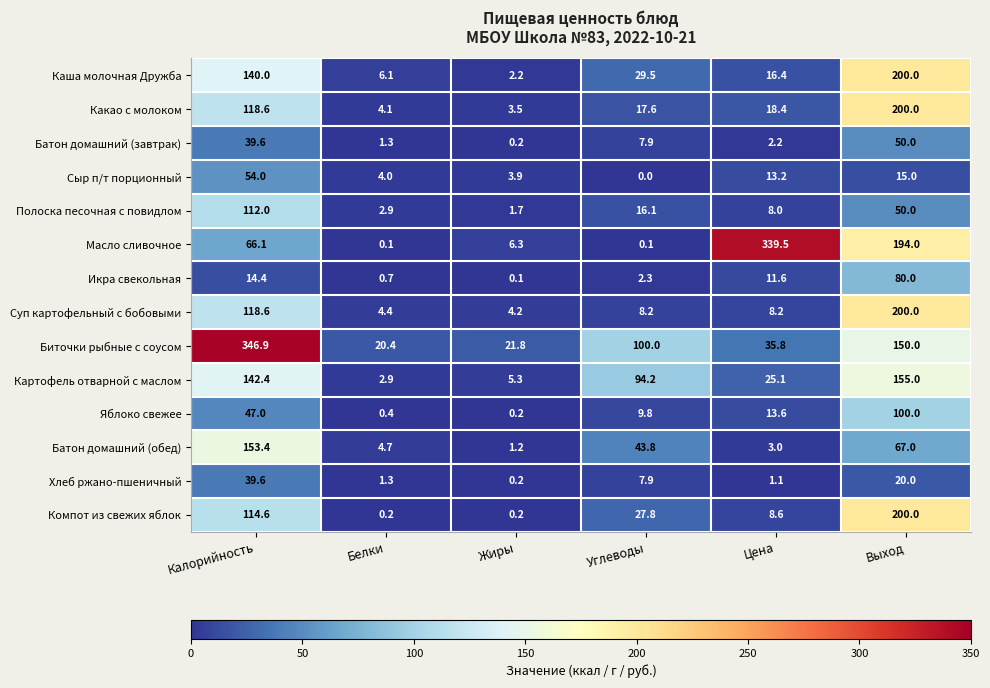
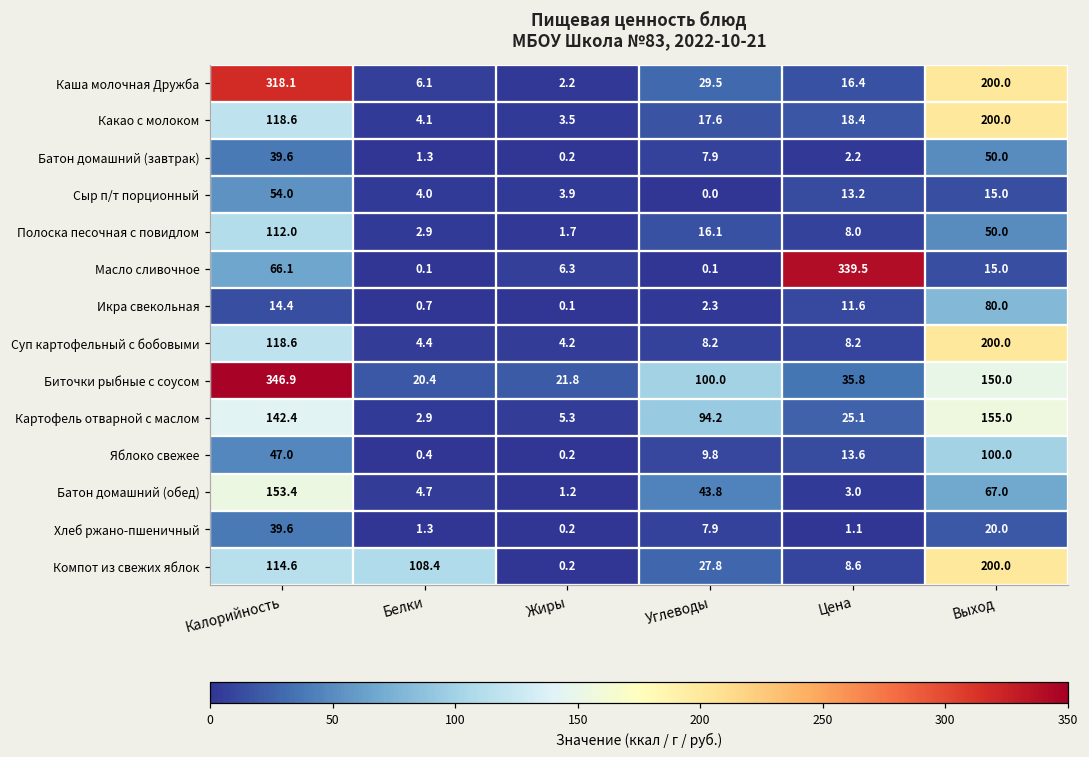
Каша молочная Дружба, Калорийность: 140.0 -> 318.1
Масло сливочное, Выход: 194.0 -> 15.0
Компот из свежих яблок, Белки: 0.2 -> 108.4
